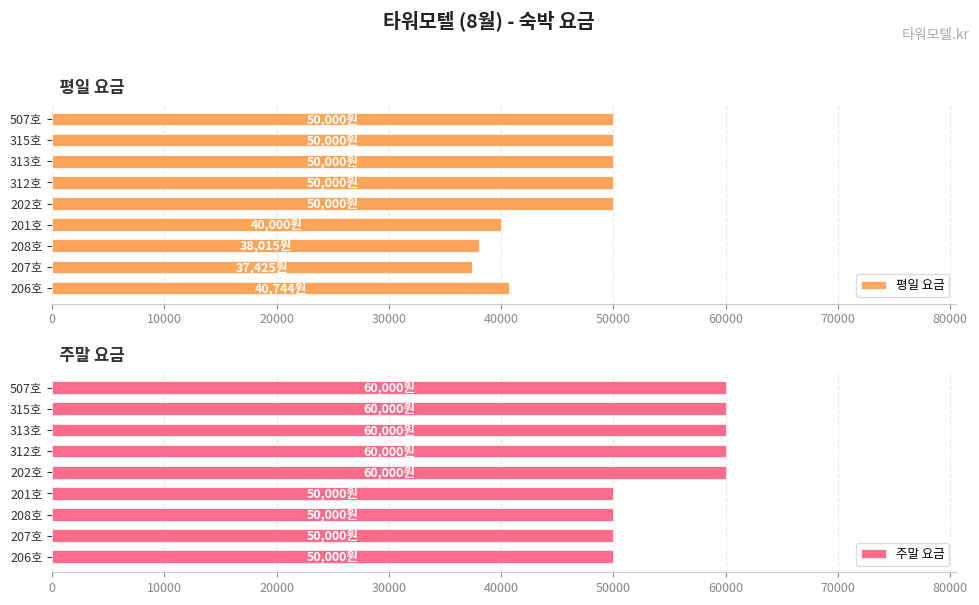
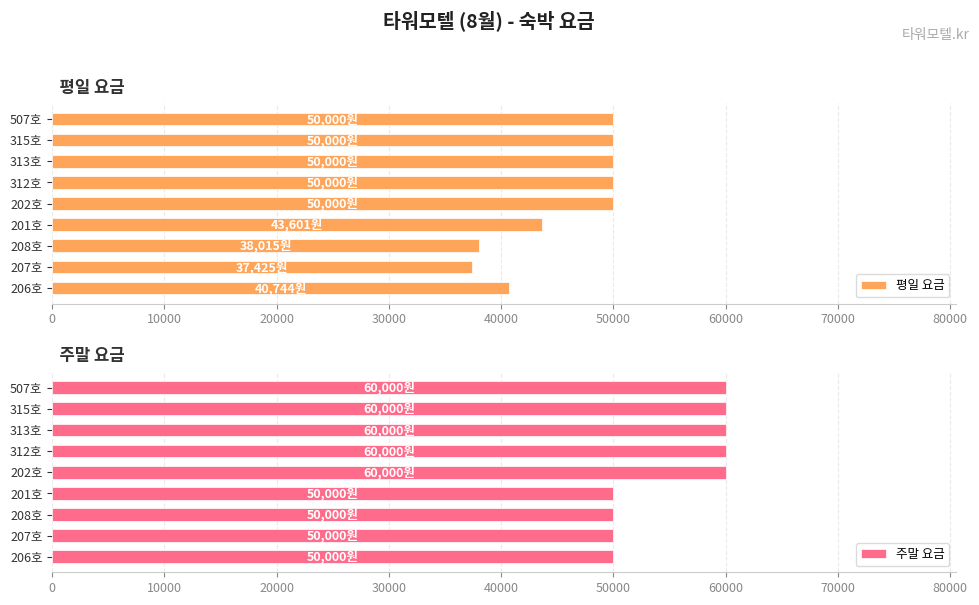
평일 요금, 201호: 40,000원 -> 43,601원
